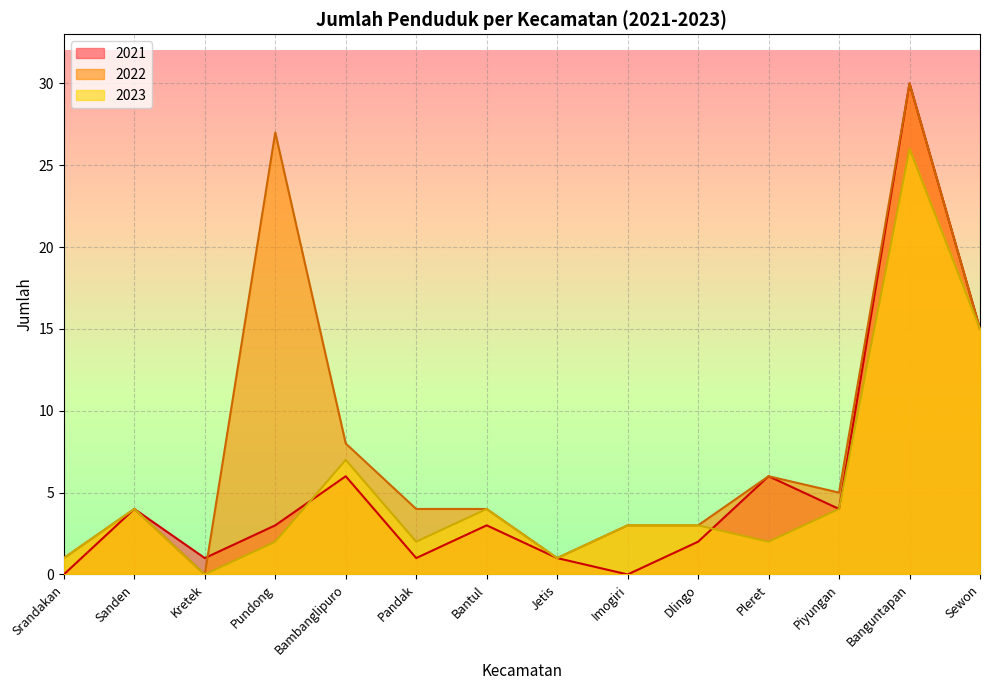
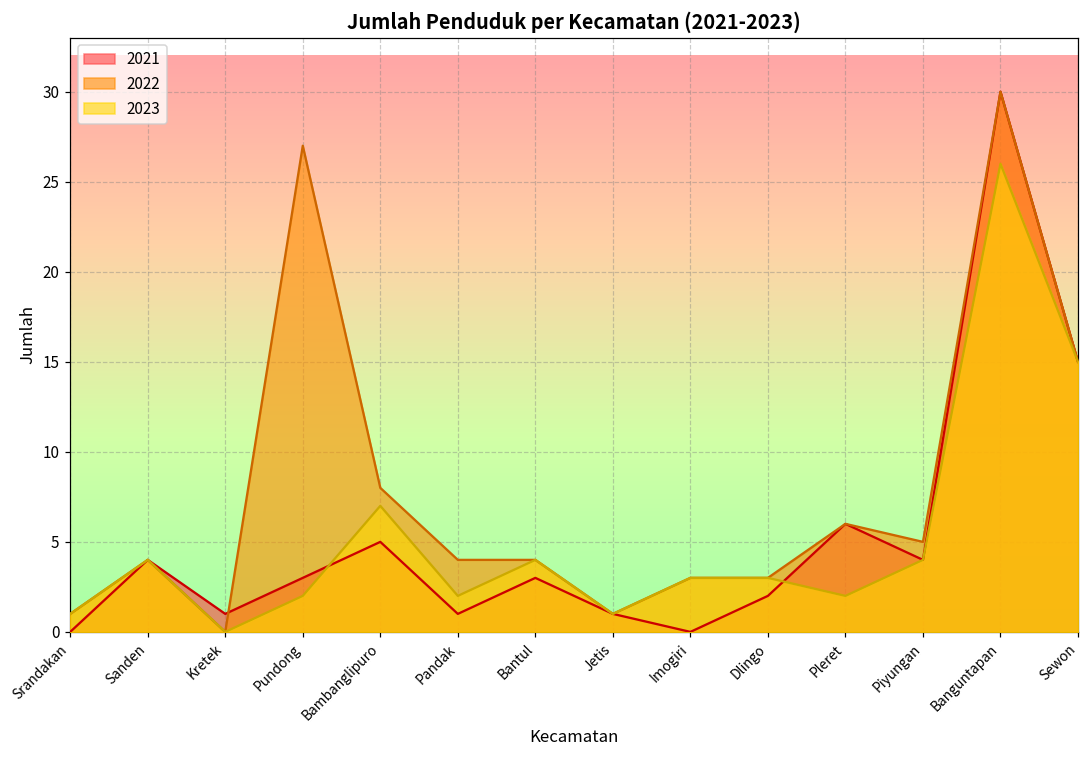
2021, Bambanglipuro: 6 -> 5
